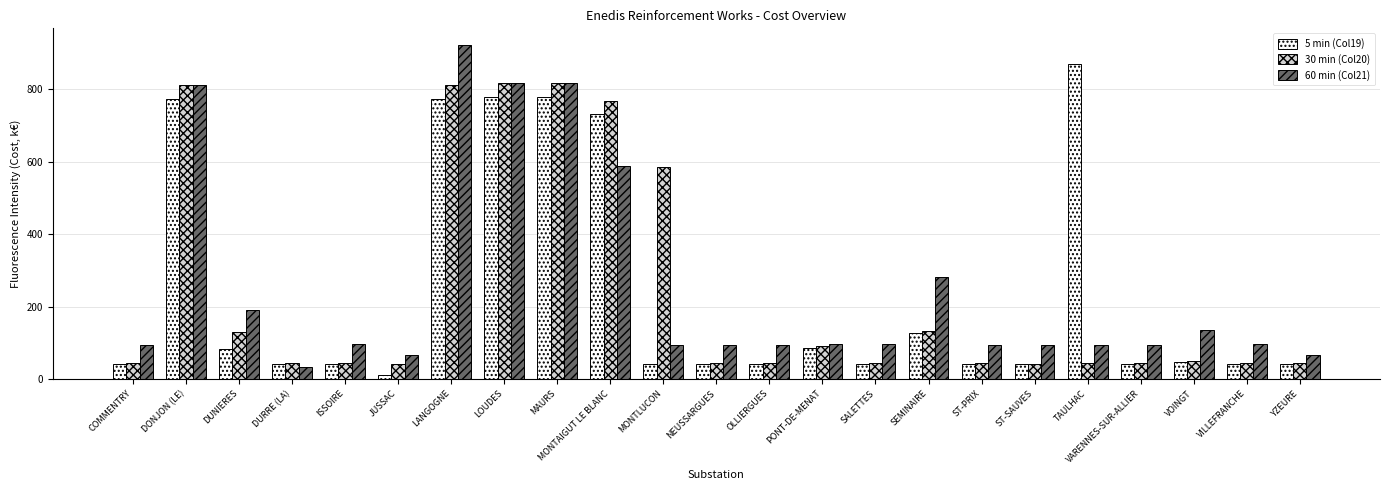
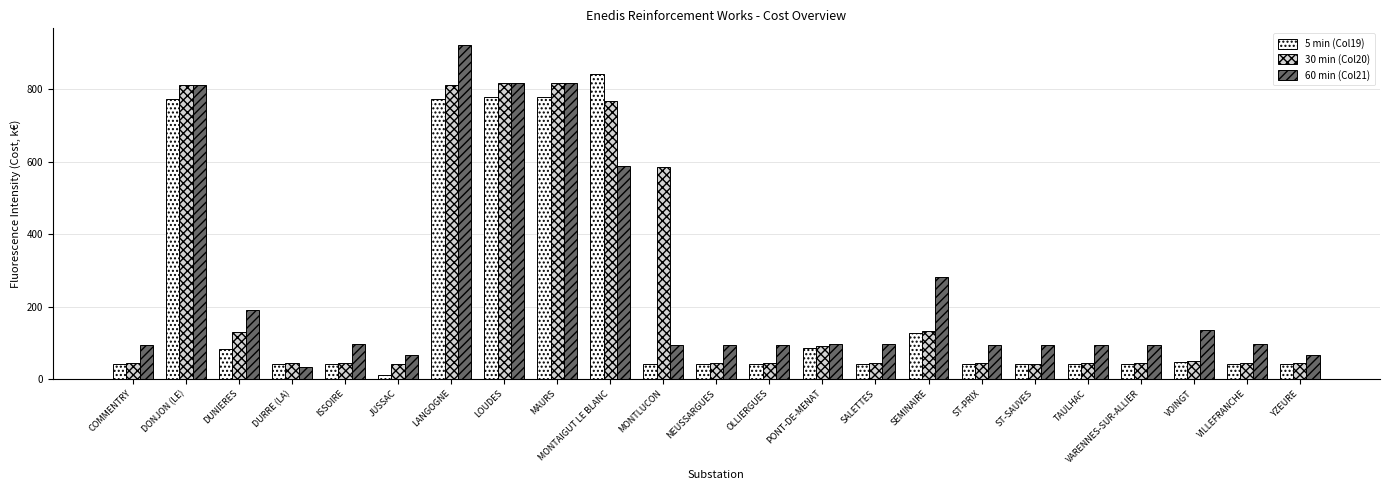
5 min (Col19), MONTAIGUT LE BLANC: 730 -> 840
5 min (Col19), TAULHAC: 870 -> 40
